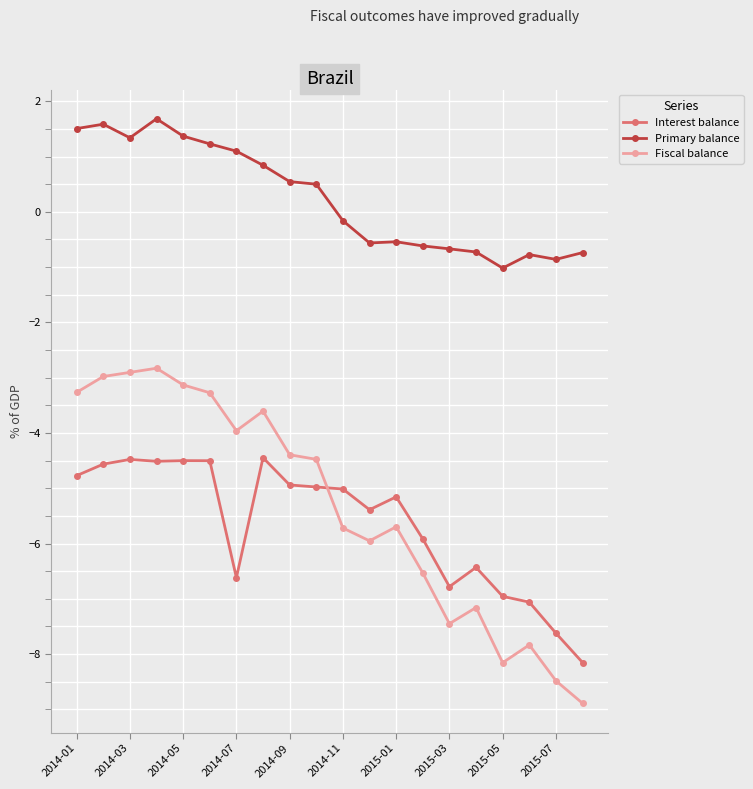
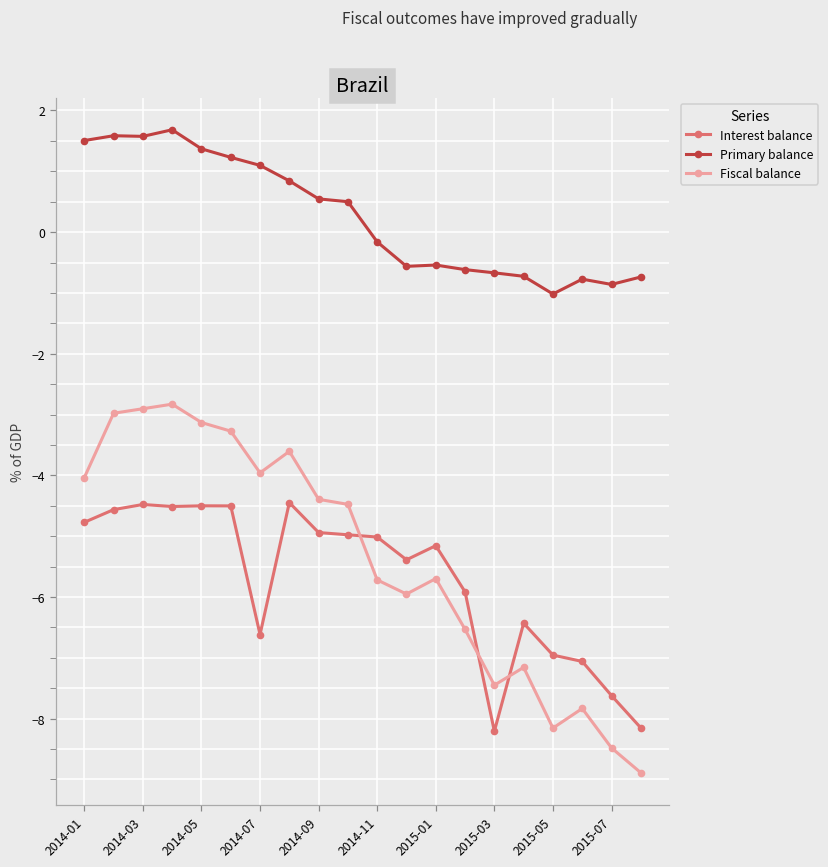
Fiscal balance, 2014-01: -3.3 -> -4.0
Primary balance, 2014-03: 1.3 -> 1.6
Interest balance, 2015-03: -6.8 -> -8.2
